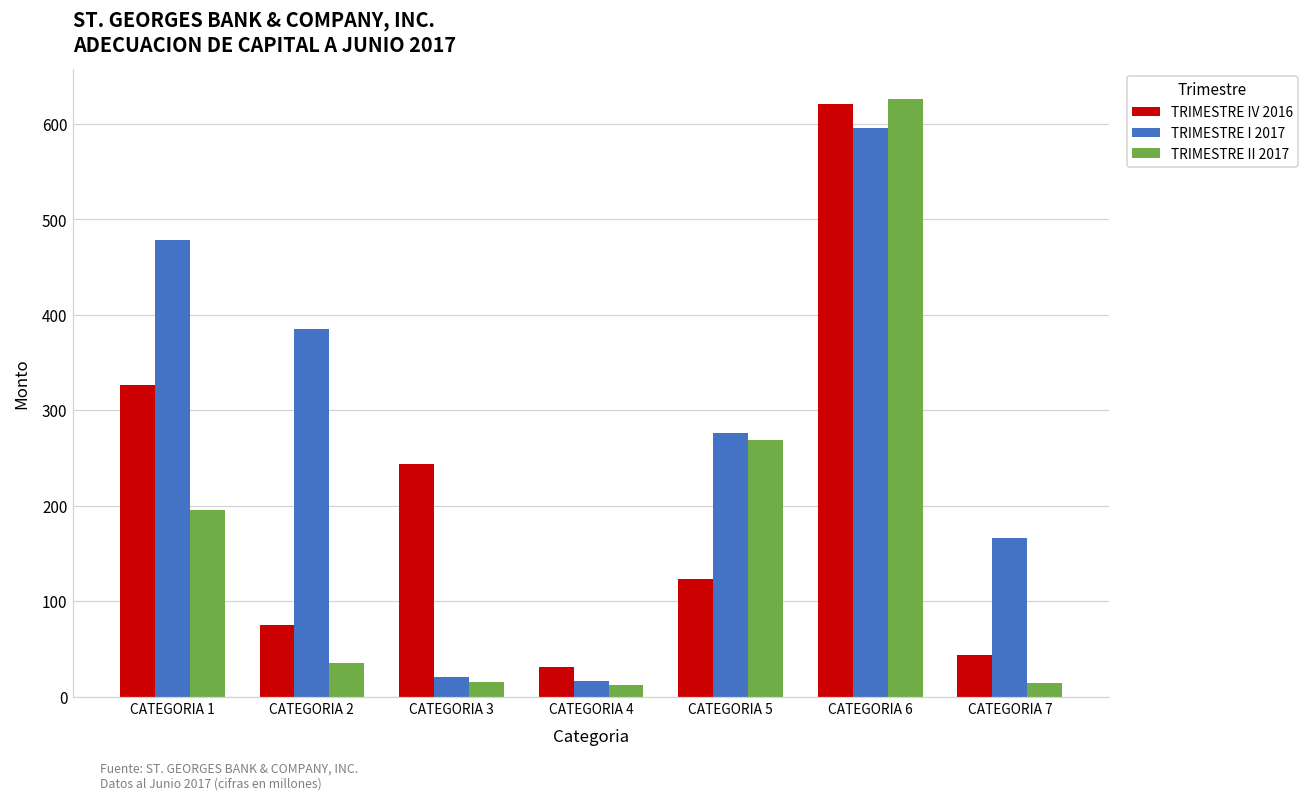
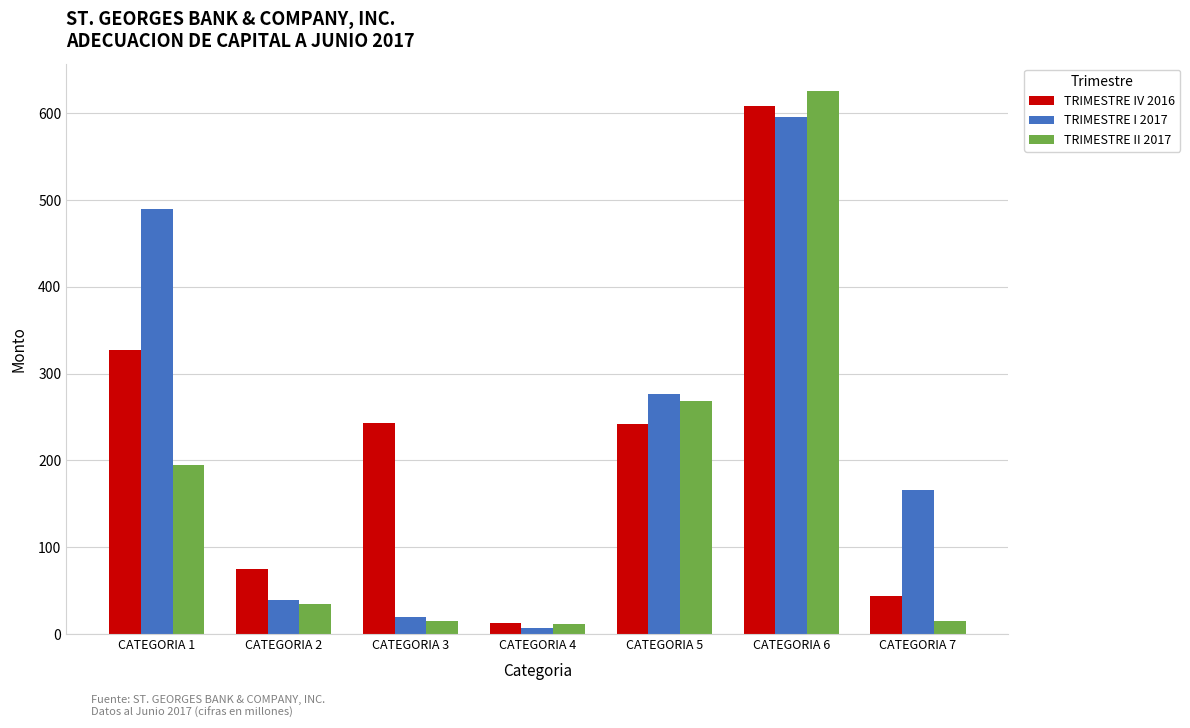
TRIMESTRE I 2017, CATEGORIA 1: 480 -> 490
TRIMESTRE I 2017, CATEGORIA 2: 380 -> 40
TRIMESTRE IV 2016, CATEGORIA 4: 30 -> 10
TRIMESTRE I 2017, CATEGORIA 4: 20 -> 10
TRIMESTRE IV 2016, CATEGORIA 5: 120 -> 240
TRIMESTRE IV 2016, CATEGORIA 6: 620 -> 610
